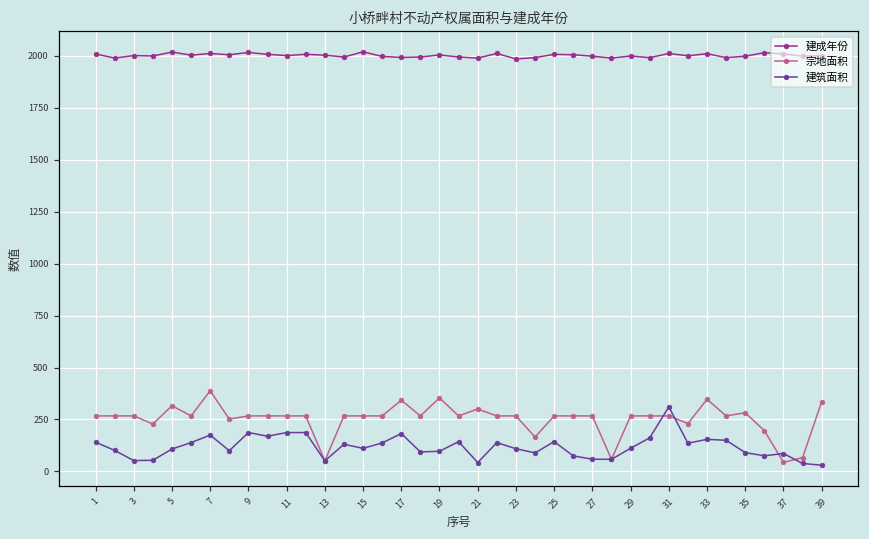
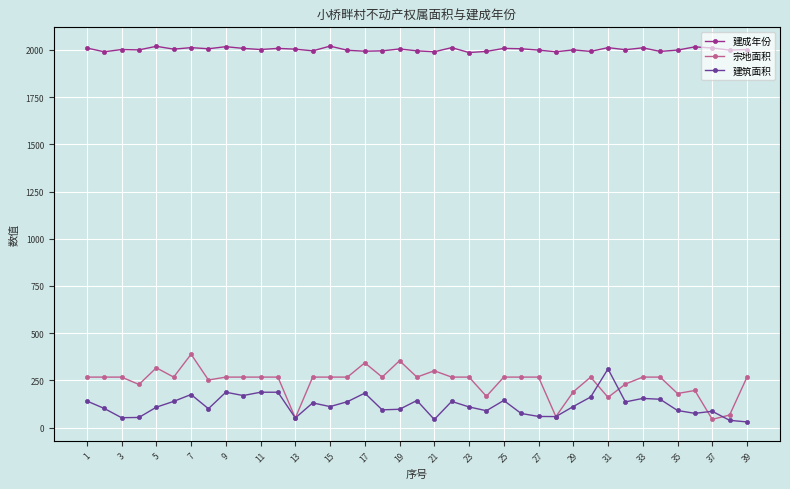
宗地面积, 29: 270 -> 190
宗地面积, 31: 270 -> 160
宗地面积, 33: 350 -> 270
宗地面积, 35: 280 -> 180
宗地面积, 39: 330 -> 270
